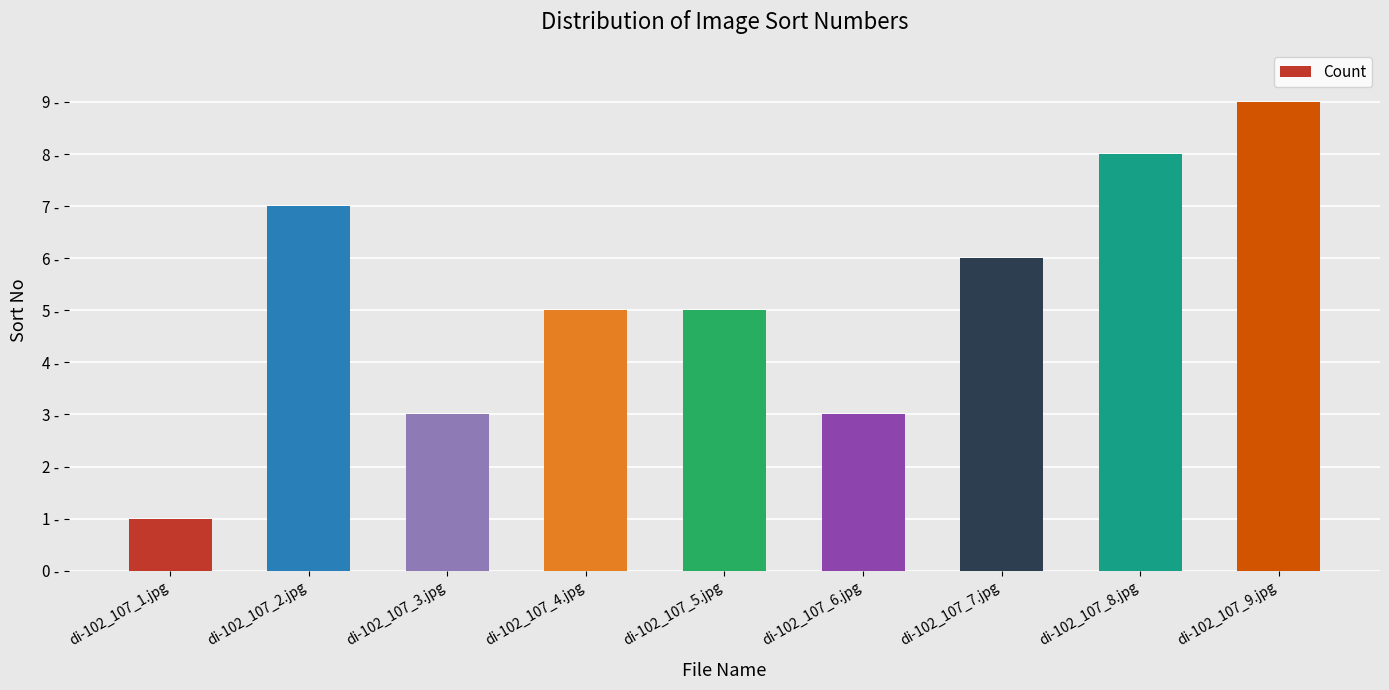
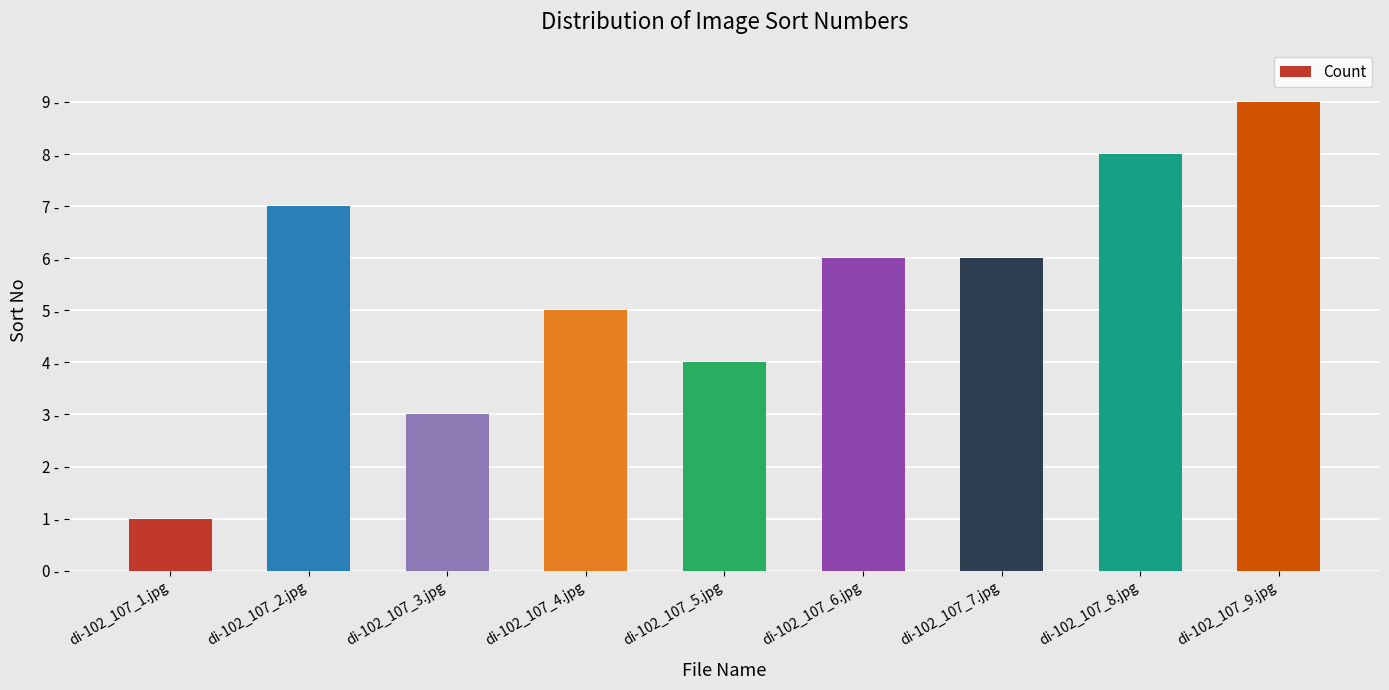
di-102_107_5.jpg: 5 - -> 4 -
di-102_107_6.jpg: 3 - -> 6 -
